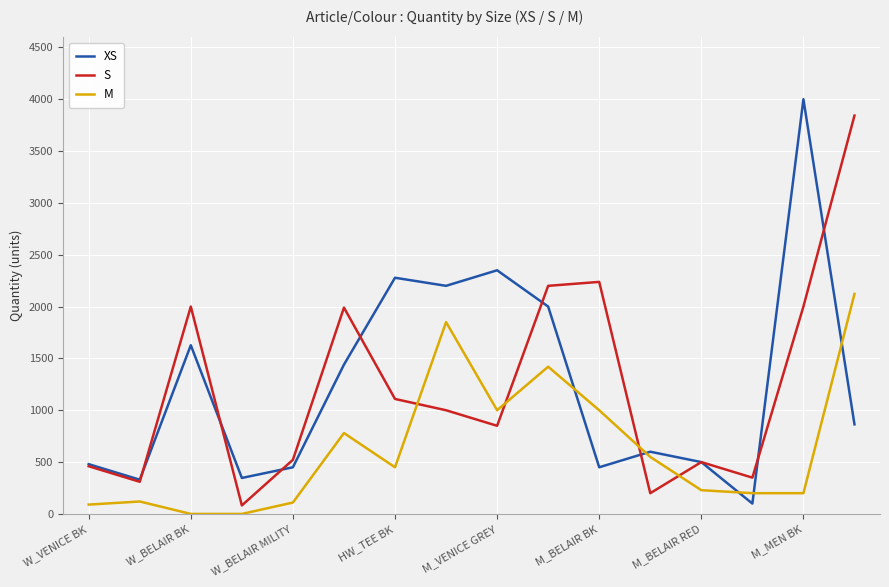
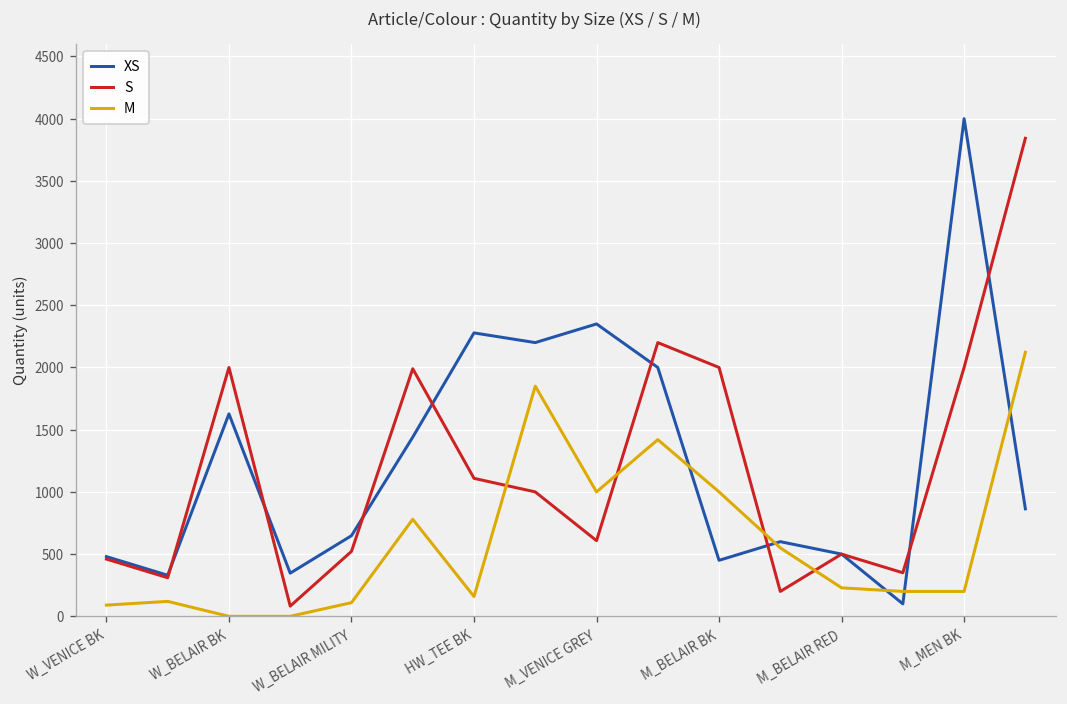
XS, W_BELAIR MILITY: 450 -> 650
M, HW_TEE BK: 450 -> 160
S, M_VENICE GREY: 850 -> 610
S, M_BELAIR BK: 2240 -> 2000
